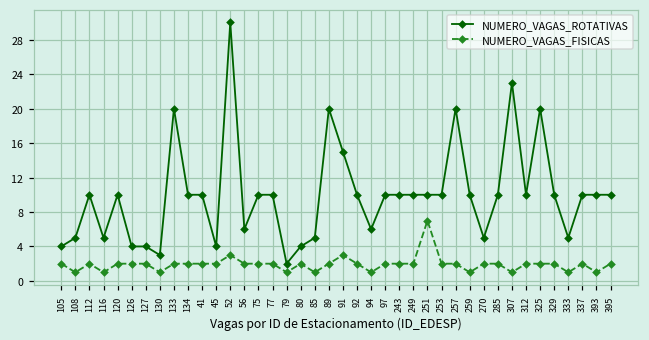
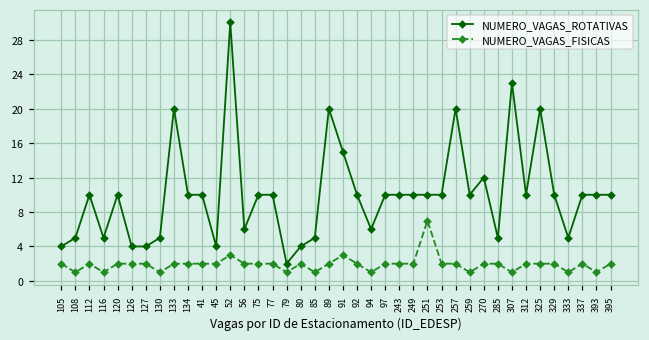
NUMERO_VAGAS_ROTATIVAS, 130: 3 -> 5
NUMERO_VAGAS_ROTATIVAS, 270: 5 -> 12
NUMERO_VAGAS_ROTATIVAS, 285: 10 -> 5
